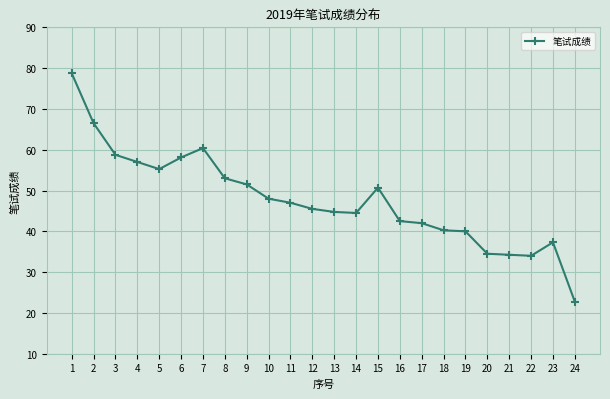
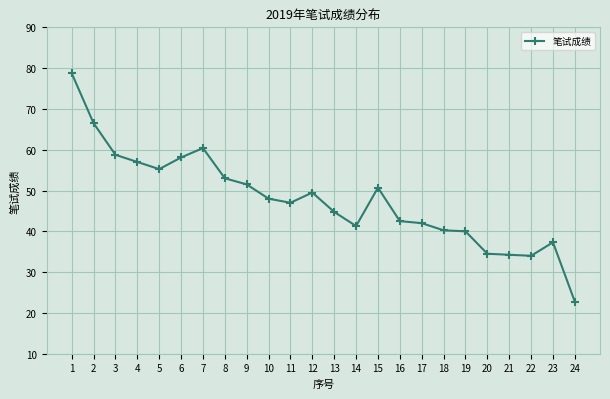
12: 46 -> 50
14: 45 -> 41
